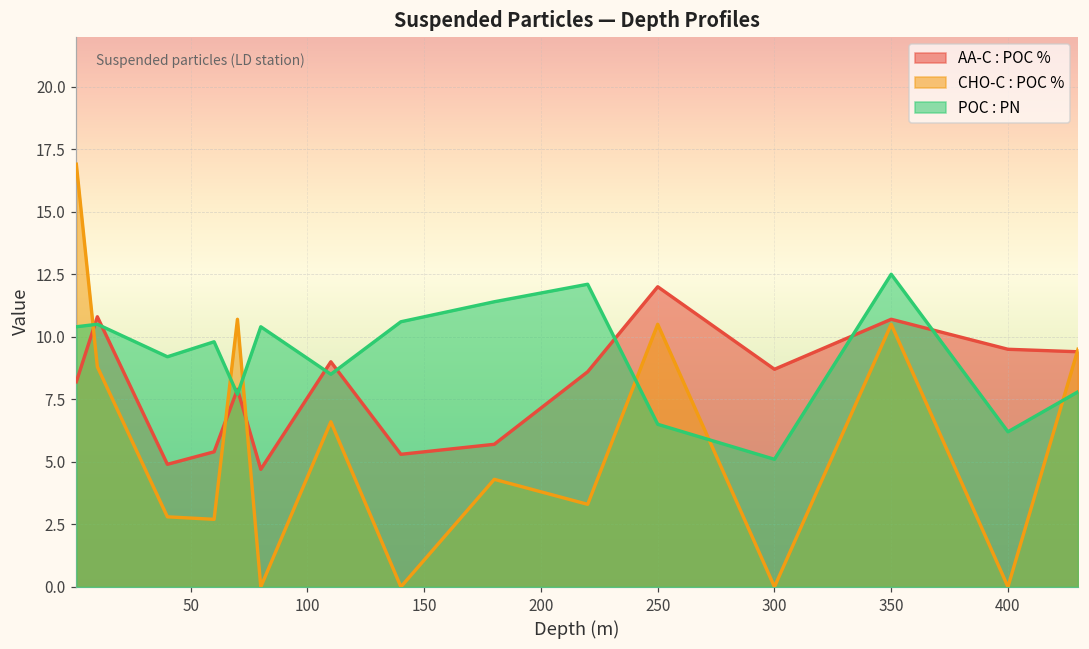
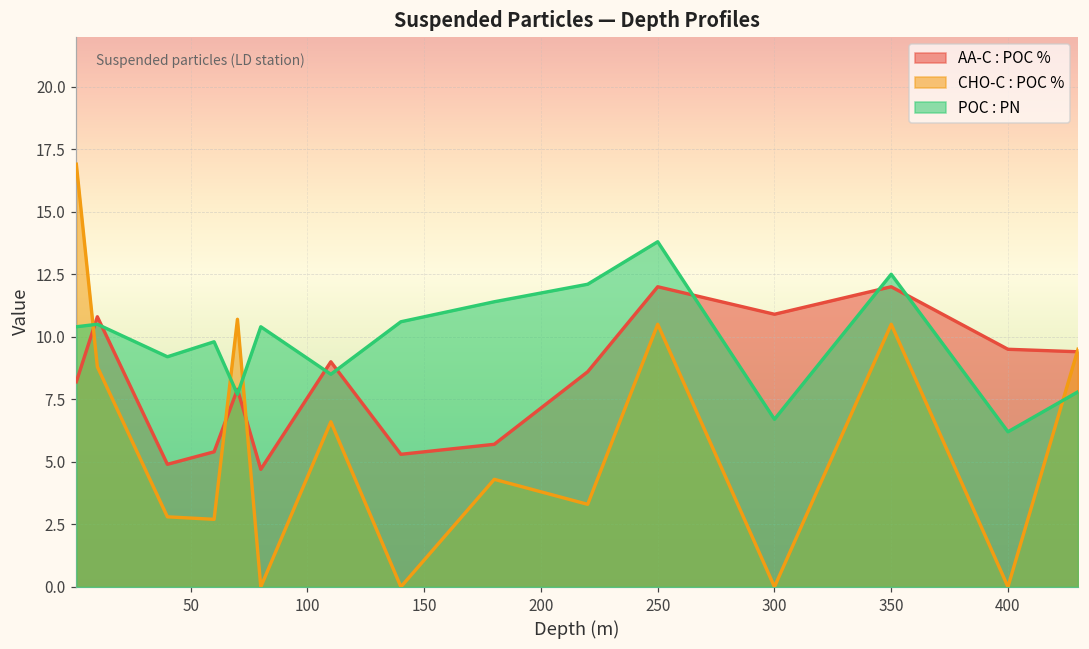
POC : PN, 250: 6.5 -> 13.8
AA-C : POC %, 300: 8.7 -> 10.9
POC : PN, 300: 5.1 -> 6.7
AA-C : POC %, 350: 10.7 -> 12.0
